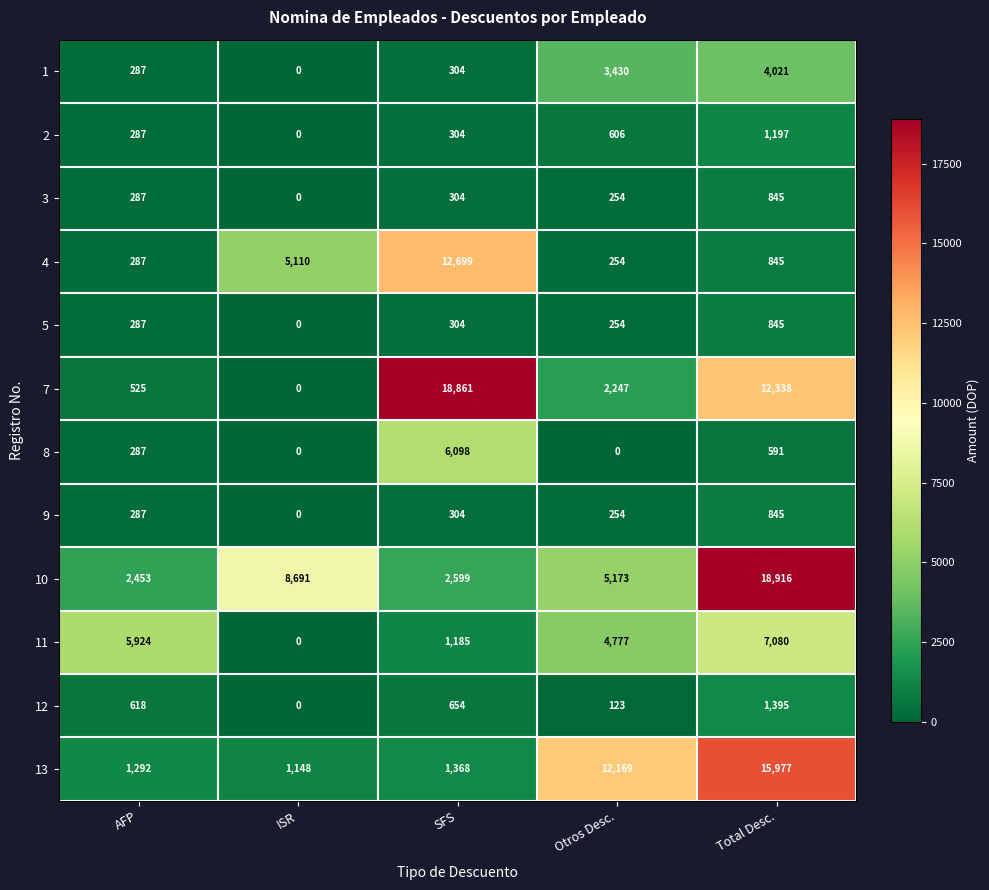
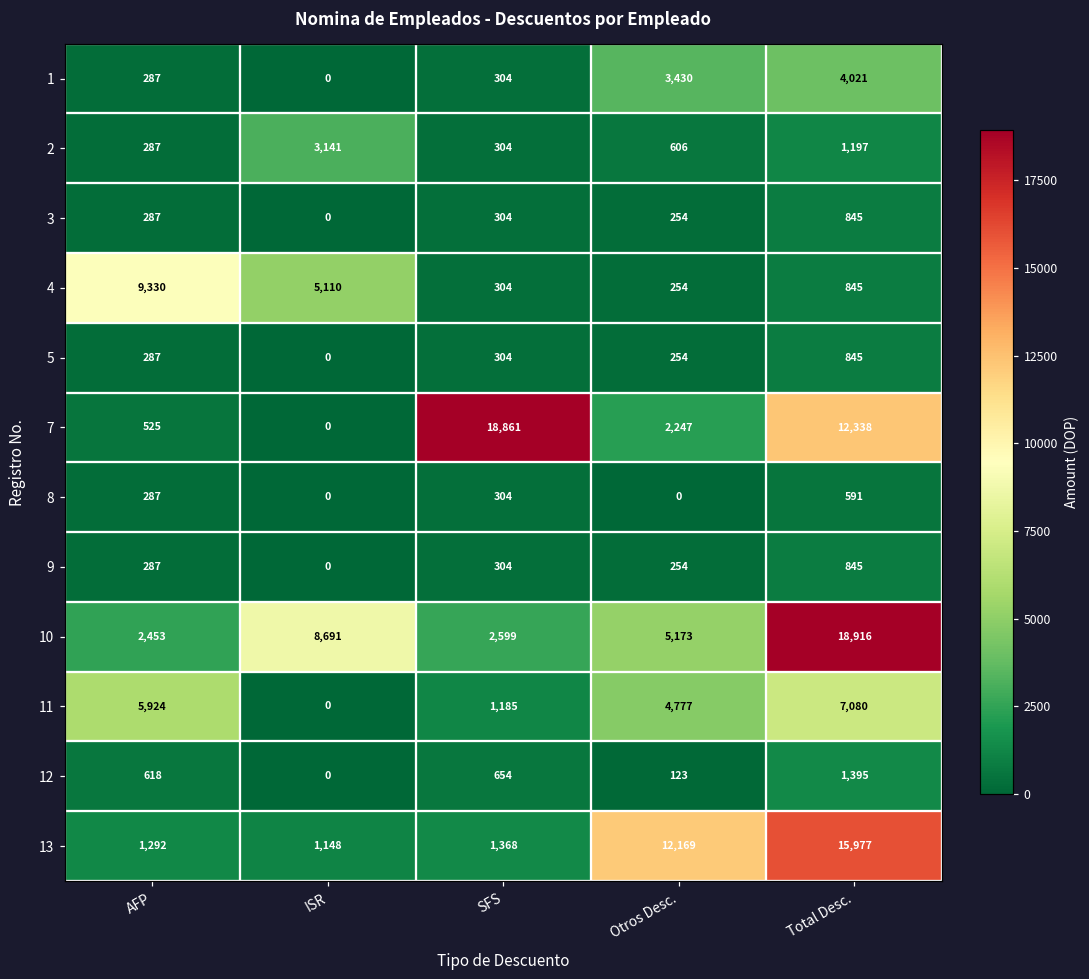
2, ISR: 0 -> 3,141
4, AFP: 287 -> 9,330
4, SFS: 12,699 -> 304
8, SFS: 6,098 -> 304
